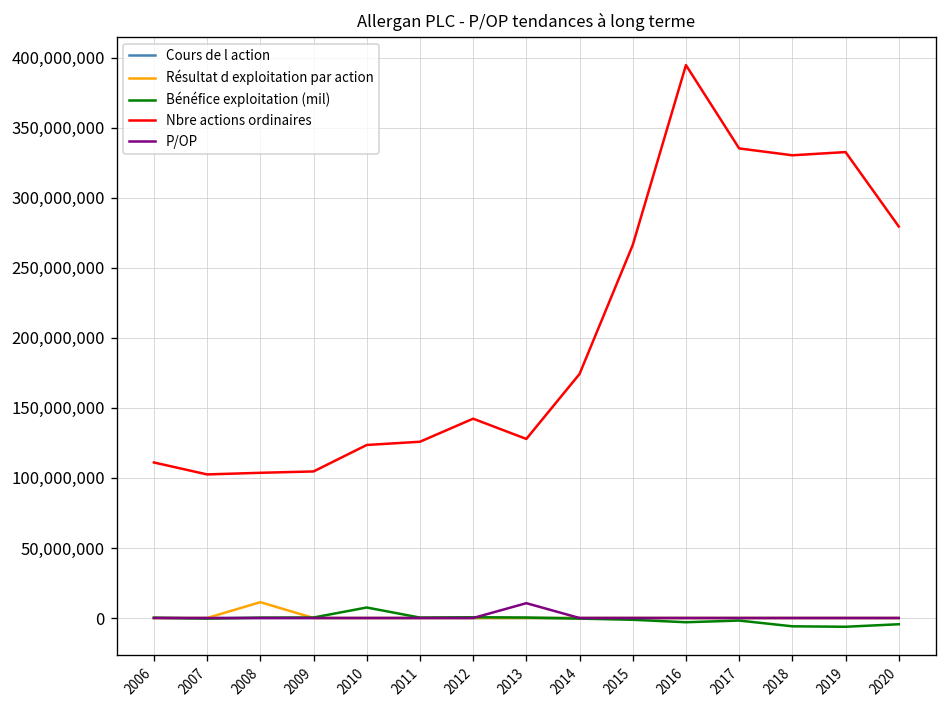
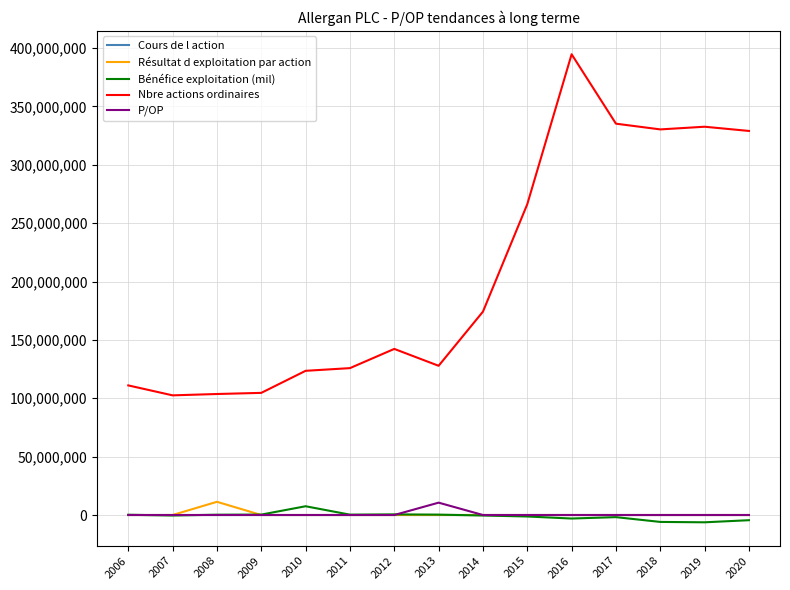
Nbre actions ordinaires, 2020: 279,000,000 -> 329,000,000
